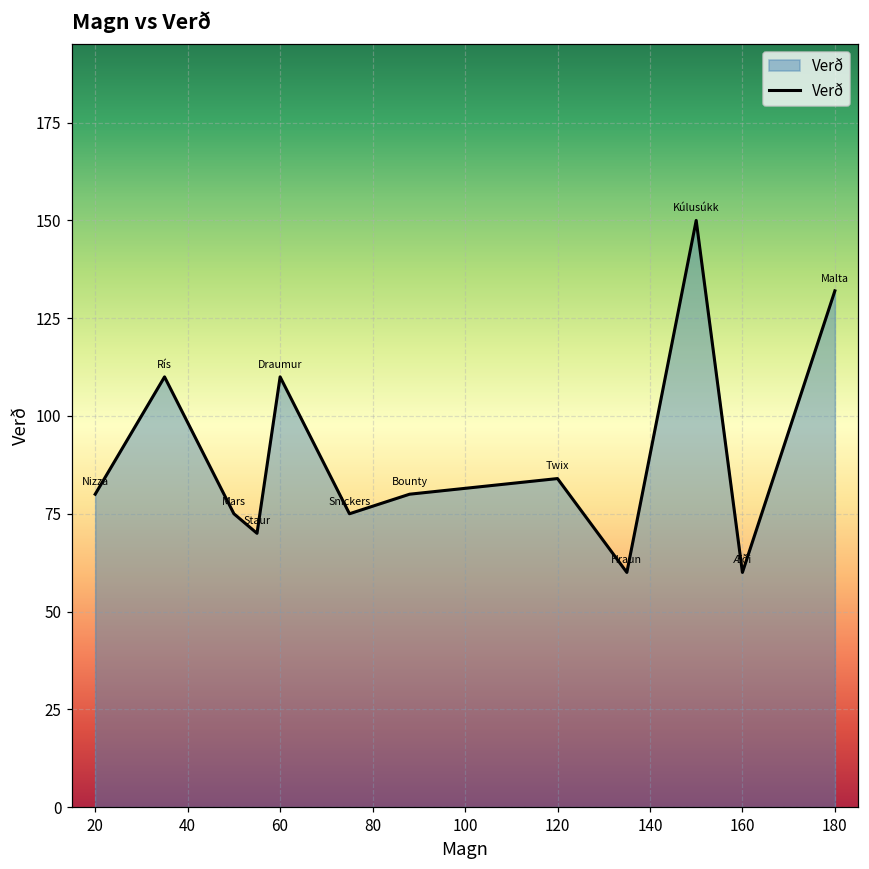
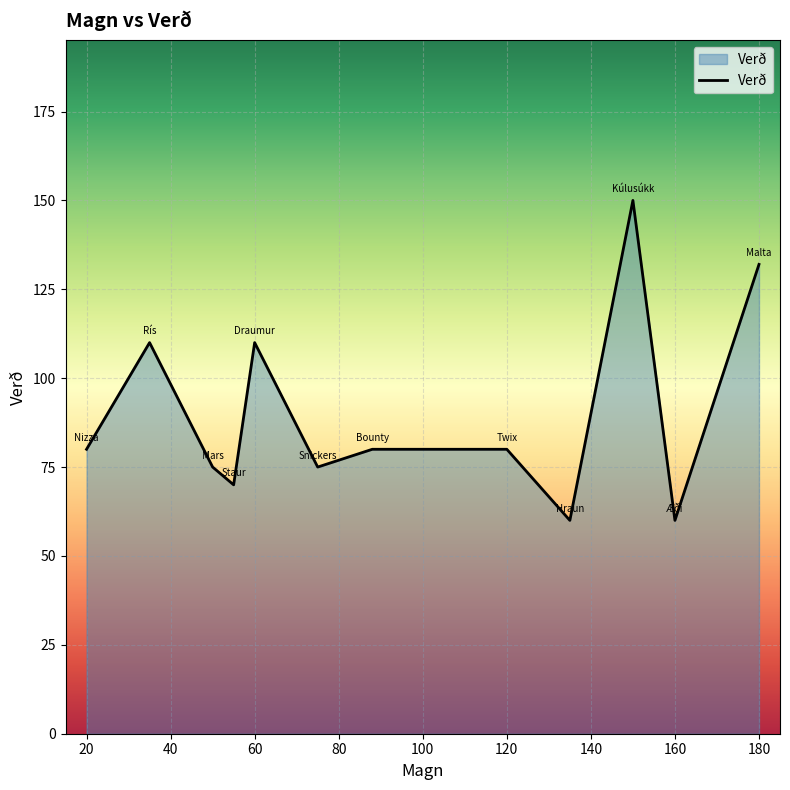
120: 84 -> 80
